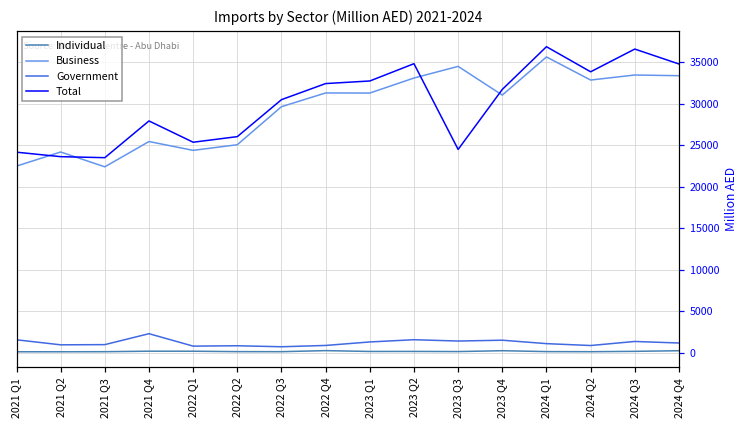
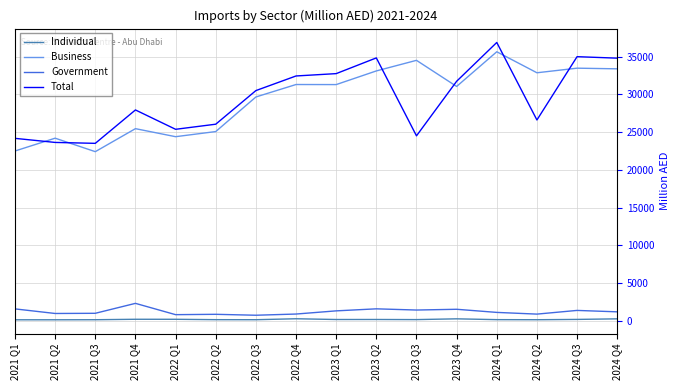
Total, 2024 Q2: 34000 -> 27000
Total, 2024 Q3: 37000 -> 35000
